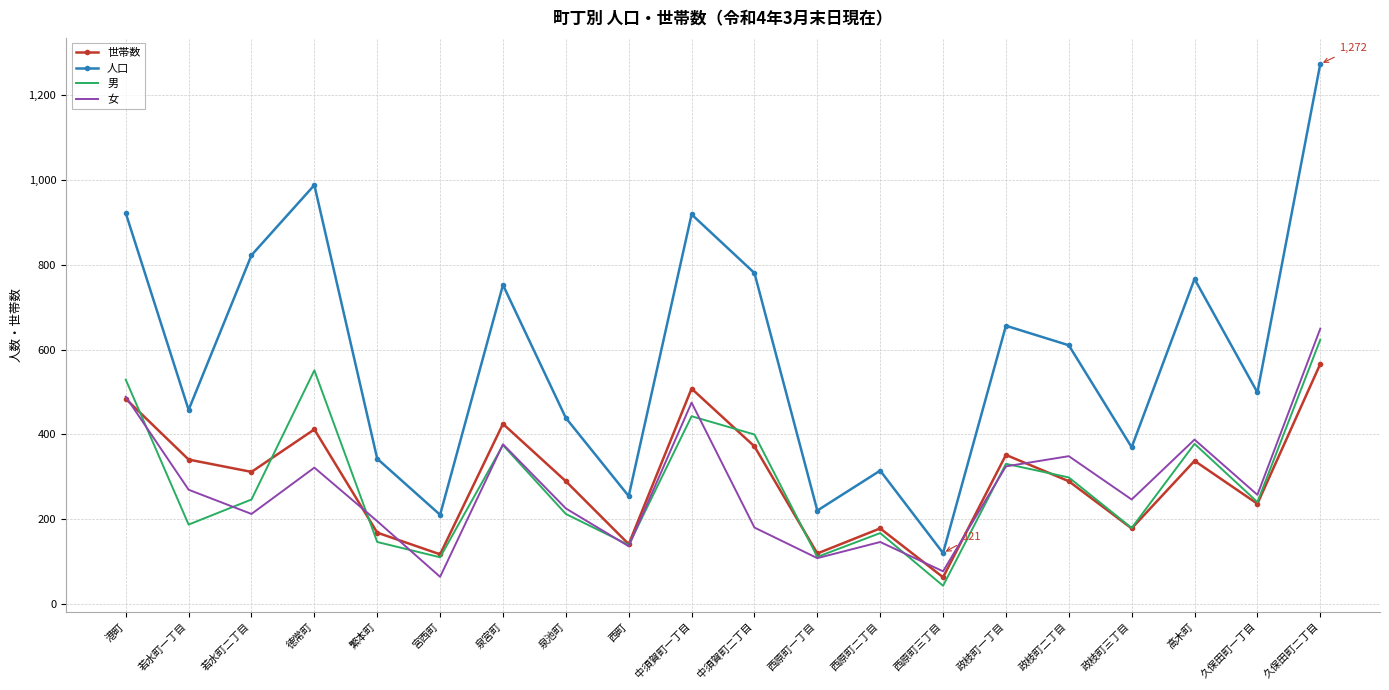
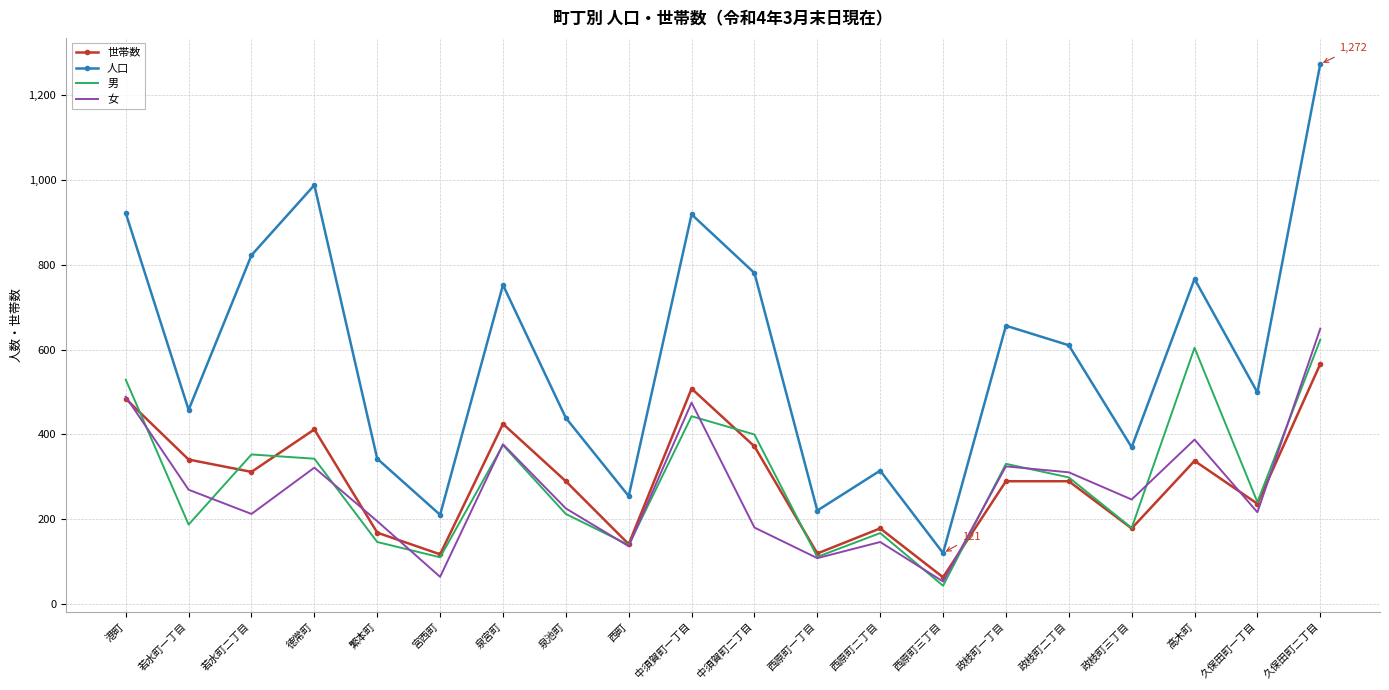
男, 若水町二丁目: 250 -> 350
男, 徳常町: 550 -> 340
女, 西原町三丁目: 80 -> 50
世帯数, 政枝町一丁目: 350 -> 290
女, 政枝町二丁目: 350 -> 310
男, 高木町: 380 -> 600
女, 久保田町一丁目: 260 -> 220
